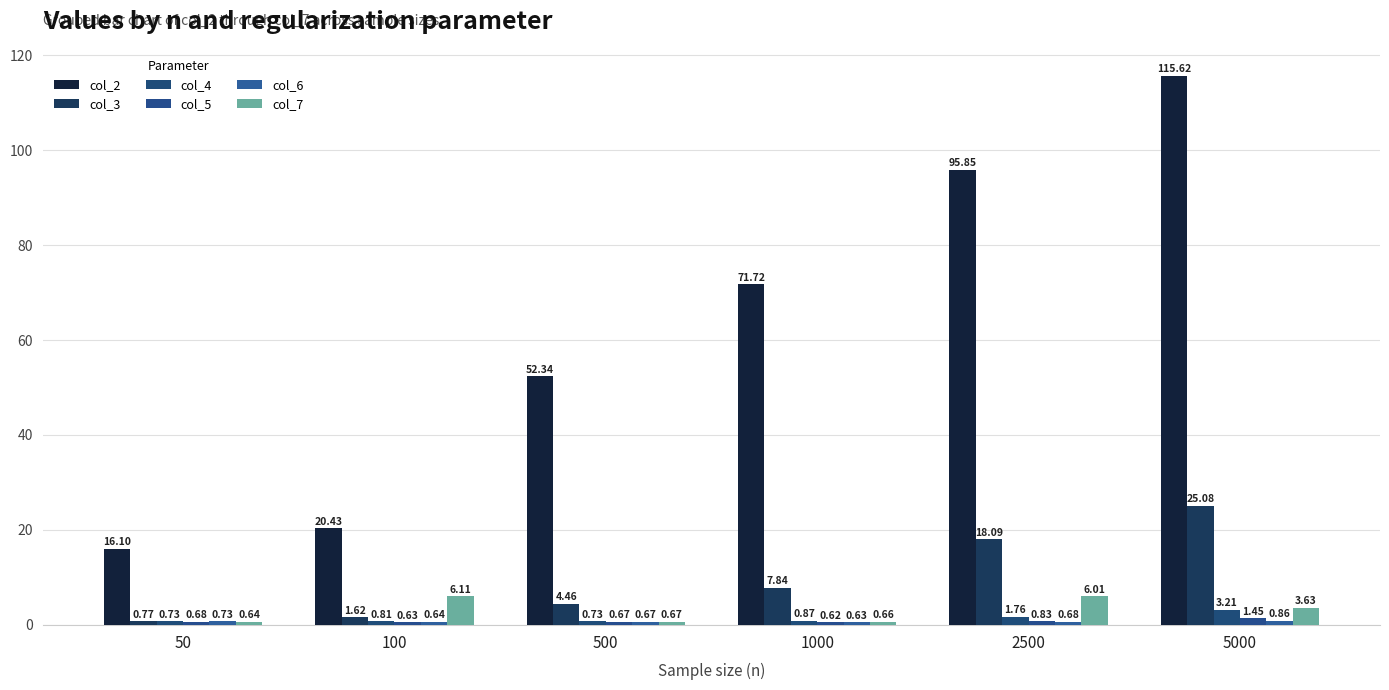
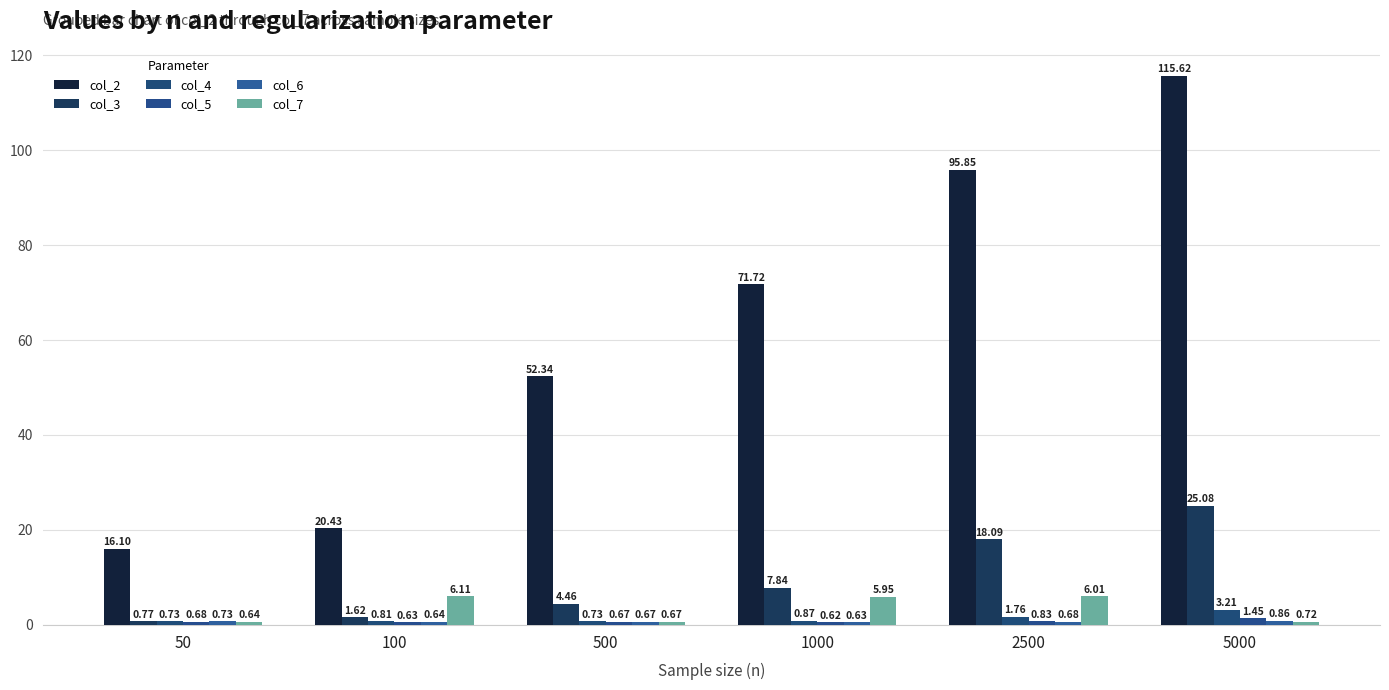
col_7, 1000: 0.66 -> 5.95
col_7, 5000: 3.63 -> 0.72
